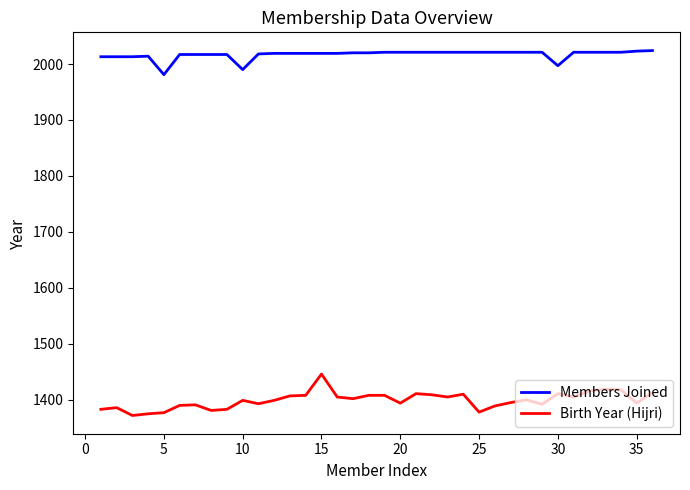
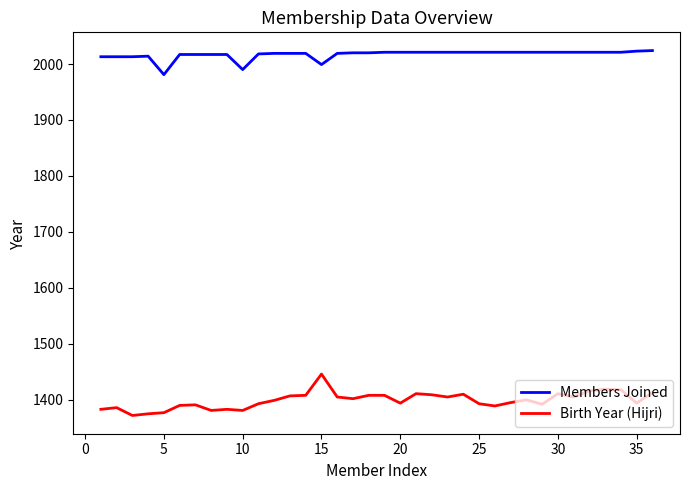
Birth Year (Hijri), 10: 1400 -> 1380
Members Joined, 15: 2020 -> 2000
Birth Year (Hijri), 25: 1380 -> 1390
Members Joined, 30: 2000 -> 2020
